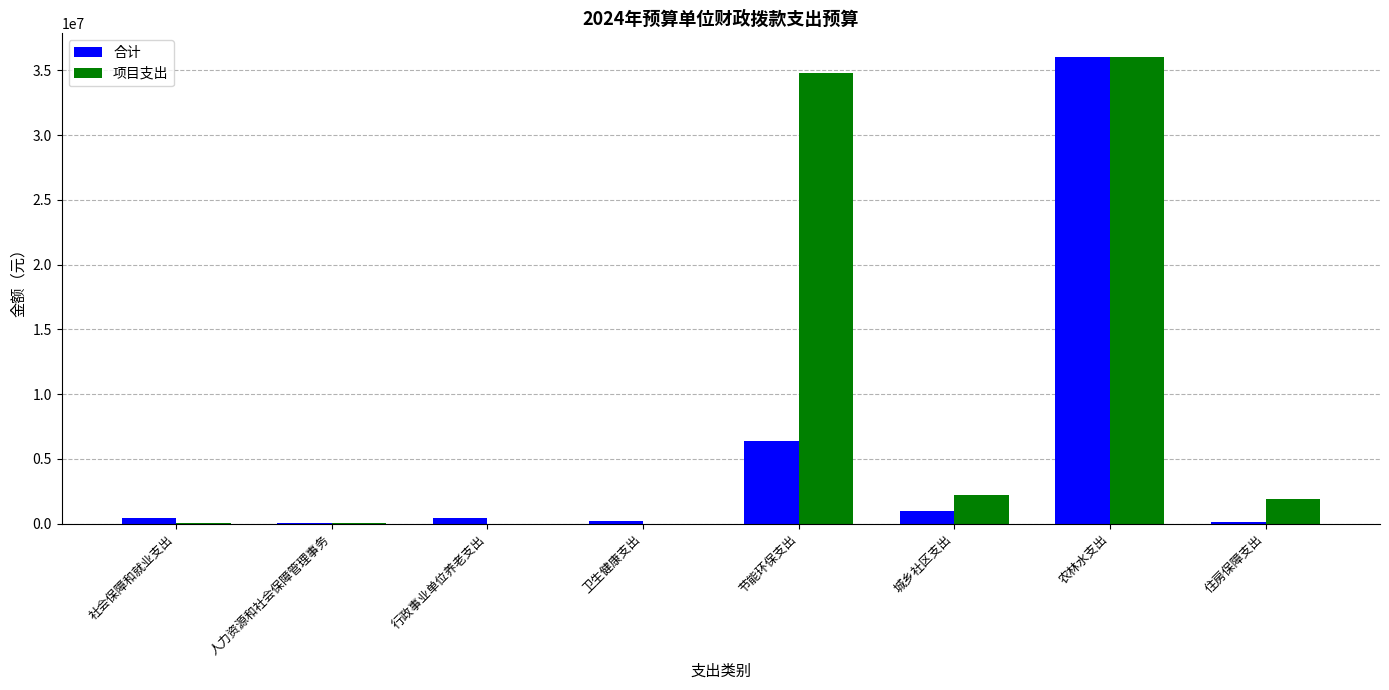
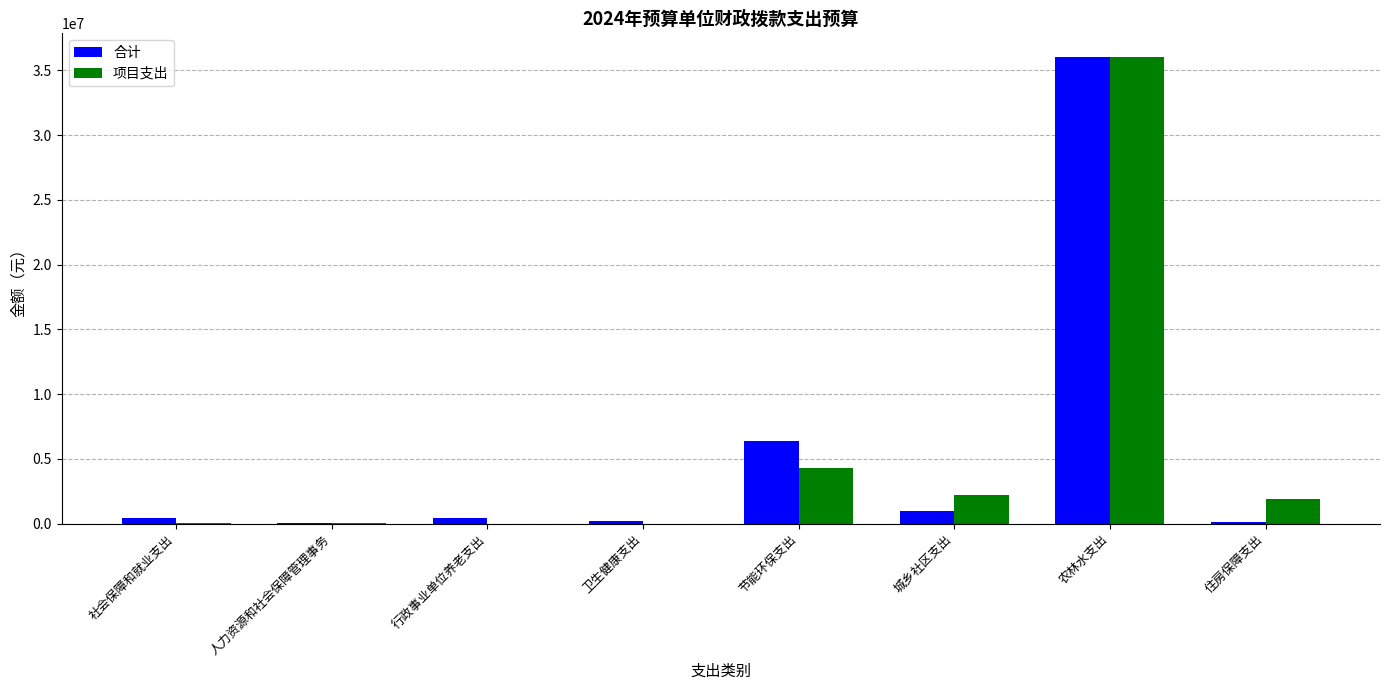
项目支出, 节能环保支出: 34800000 -> 4300000
